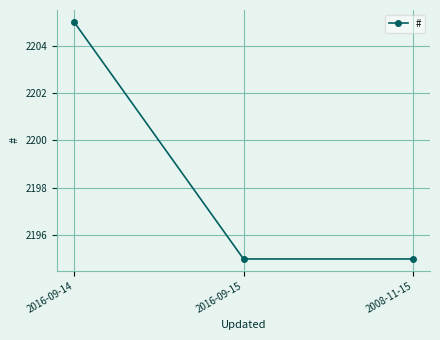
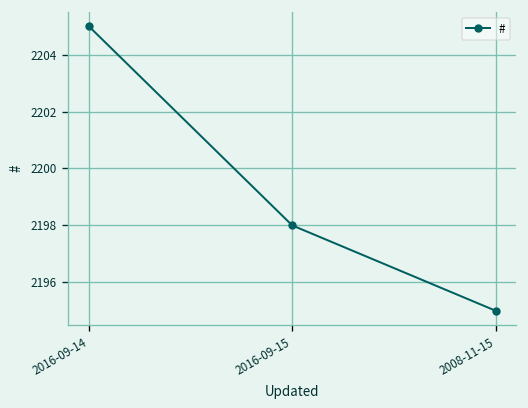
2016-09-15: 2195 -> 2198
